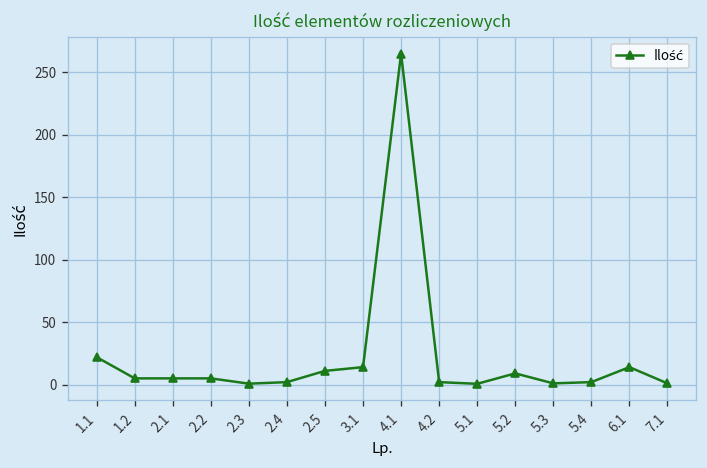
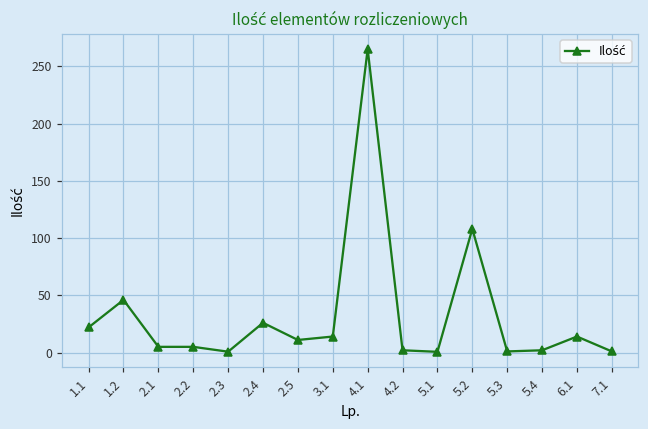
1.2: 5 -> 46
2.4: 2 -> 26
5.2: 9 -> 108
